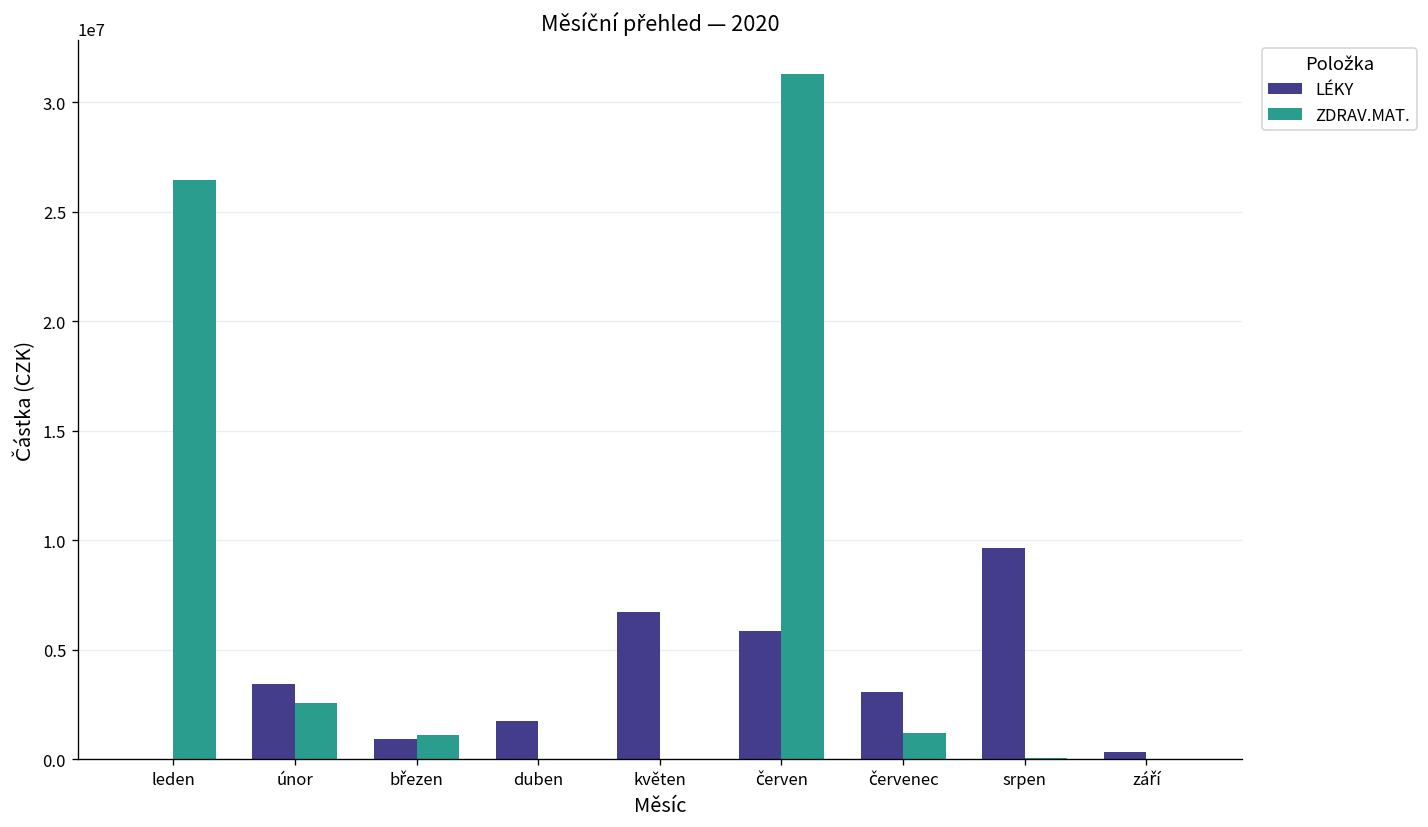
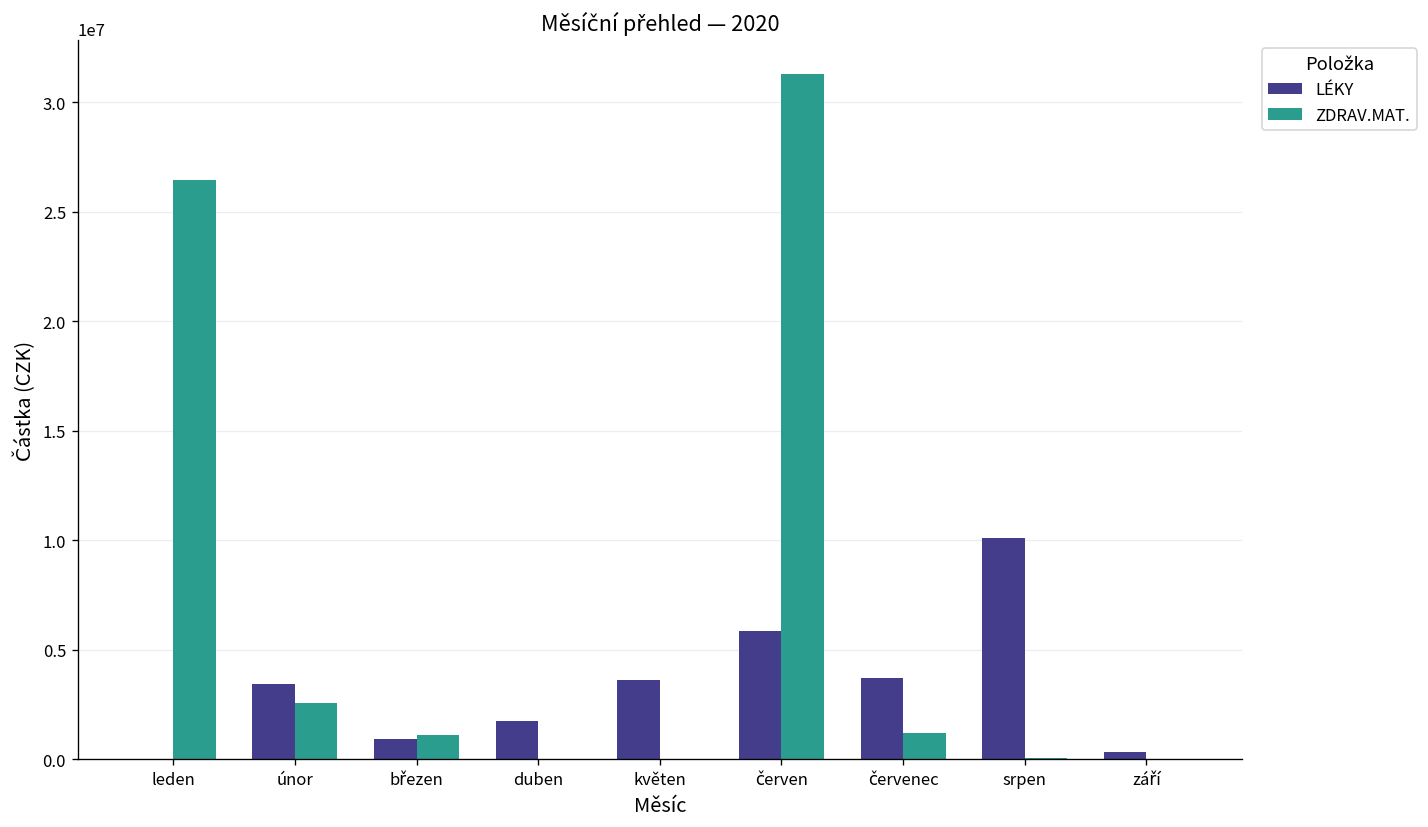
LÉKY, květen: 6700000 -> 3600000
LÉKY, červenec: 3100000 -> 3700000
LÉKY, srpen: 9600000 -> 10100000
